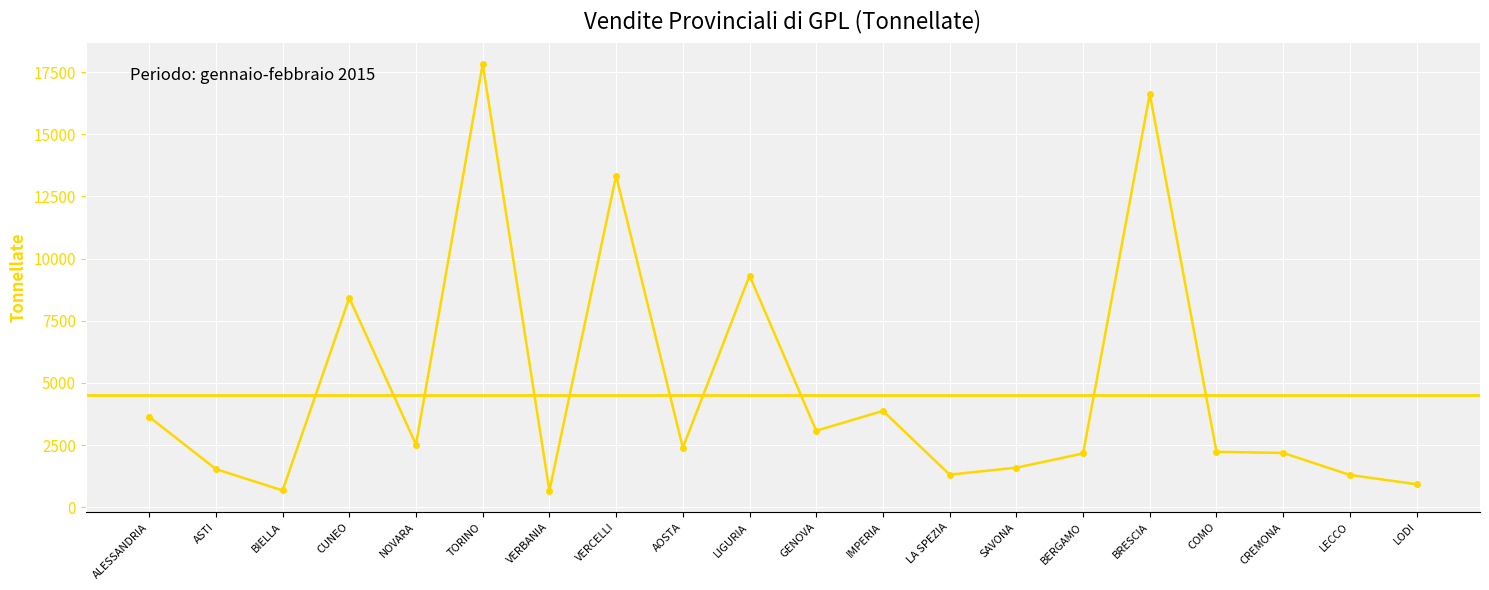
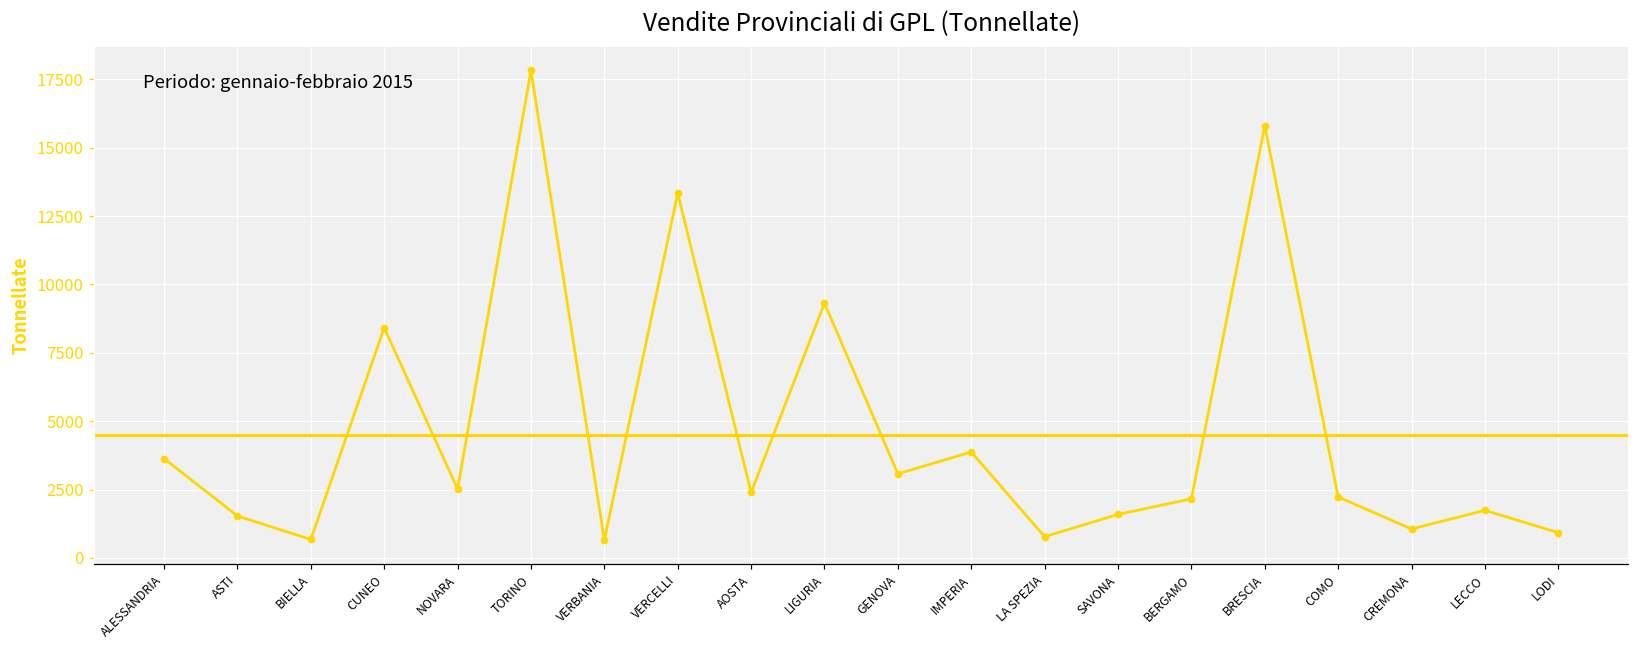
LA SPEZIA: 1300 -> 800
BRESCIA: 16600 -> 15800
CREMONA: 2200 -> 1100
LECCO: 1300 -> 1700
